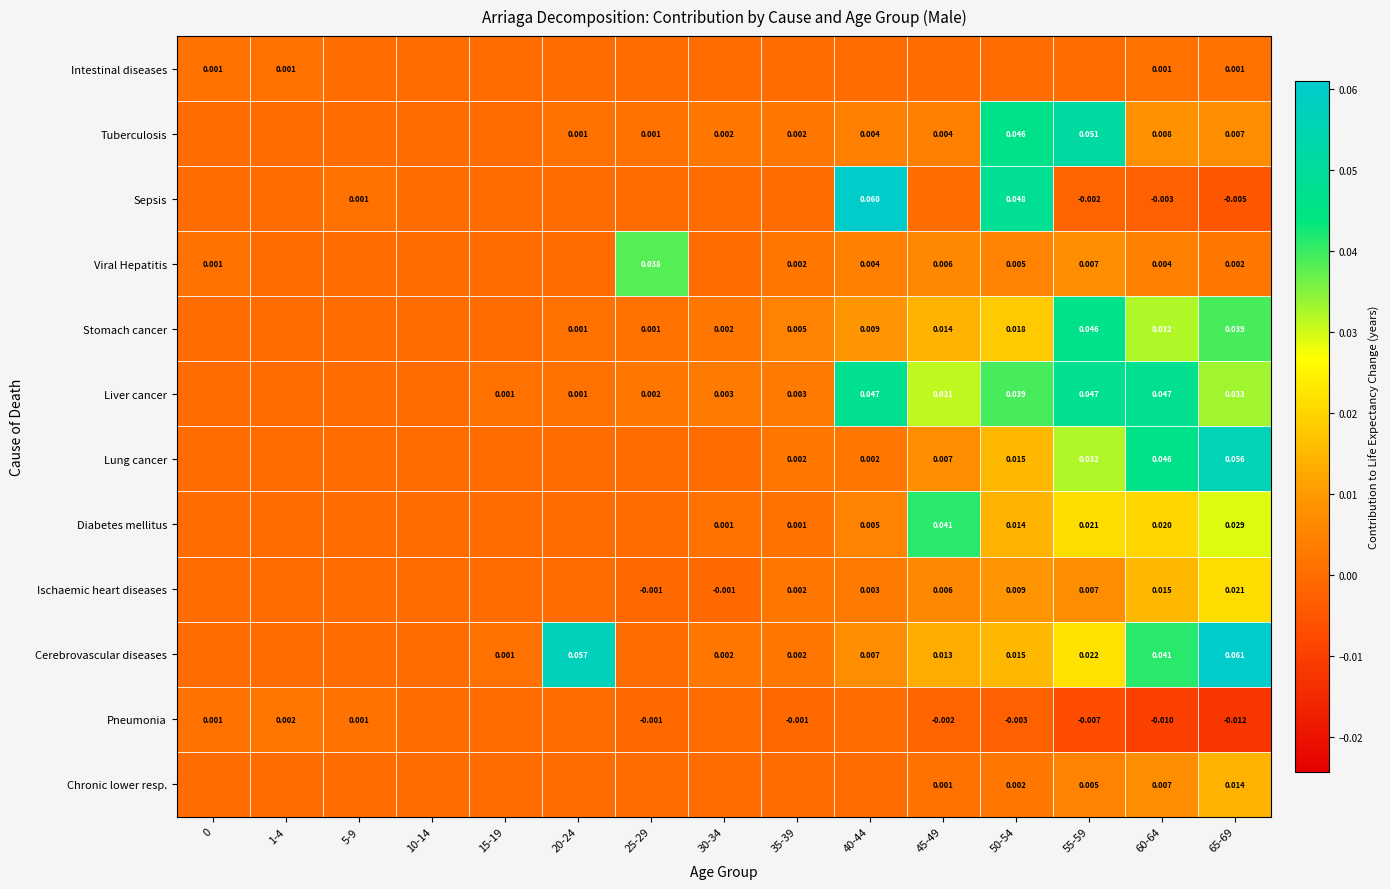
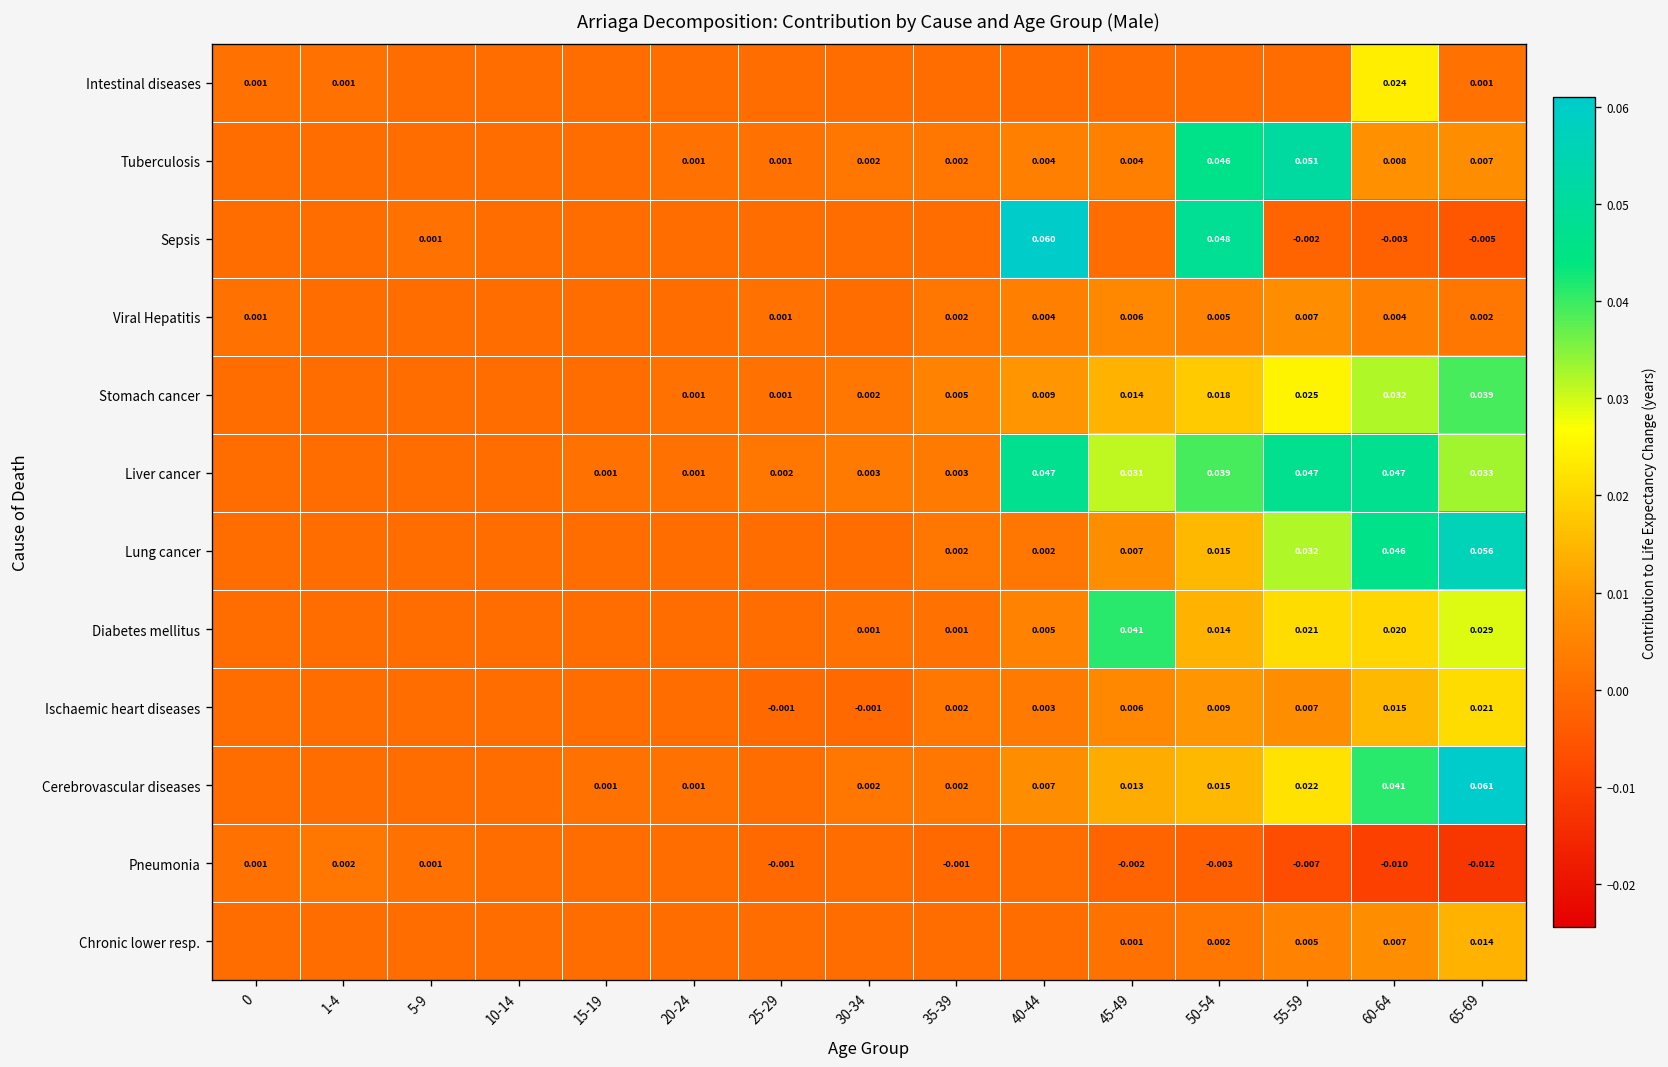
Intestinal diseases, 60-64: 0.001 -> 0.024
Viral Hepatitis, 25-29: 0.038 -> 0.001
Stomach cancer, 55-59: 0.046 -> 0.025
Cerebrovascular diseases, 20-24: 0.057 -> 0.001
